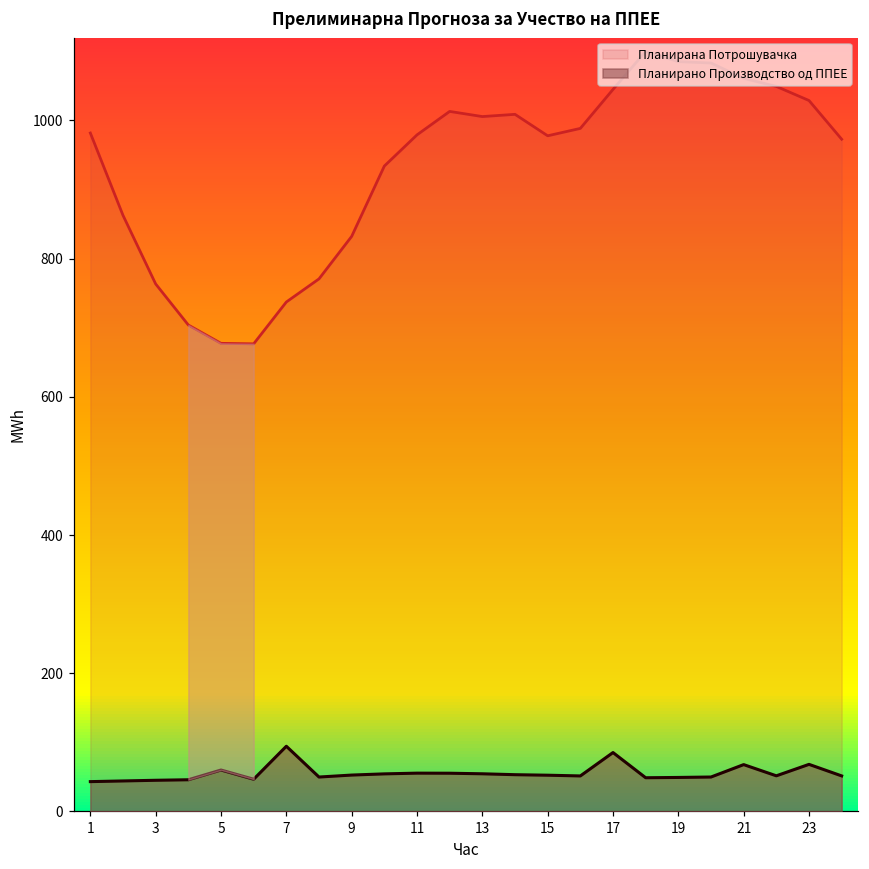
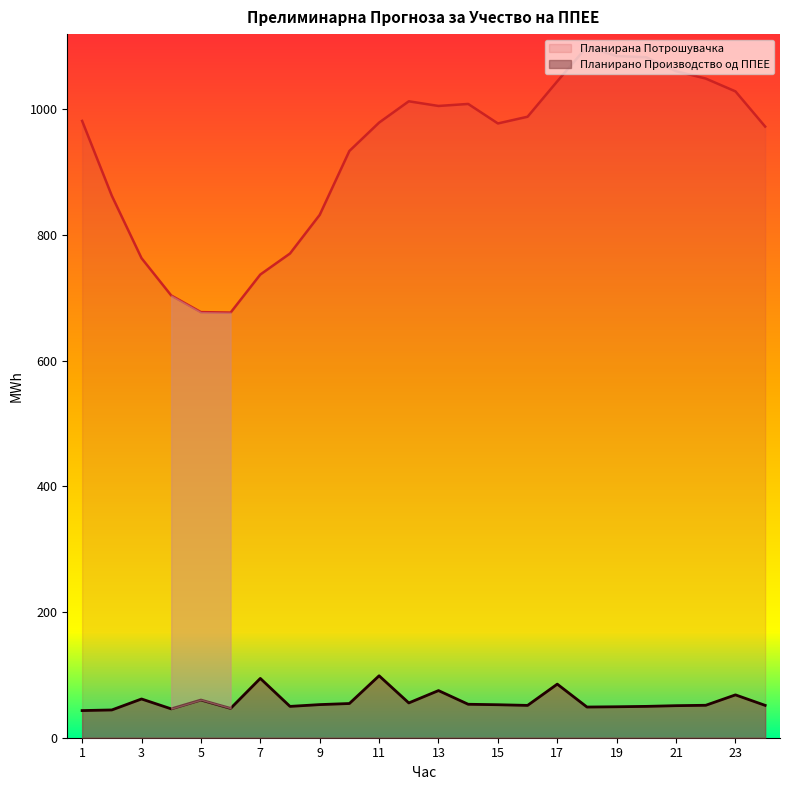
Планирано Производство од ППЕЕ, 3: 50 -> 60
Планирано Производство од ППЕЕ, 11: 60 -> 100
Планирано Производство од ППЕЕ, 13: 50 -> 80
Планирано Производство од ППЕЕ, 21: 70 -> 50
